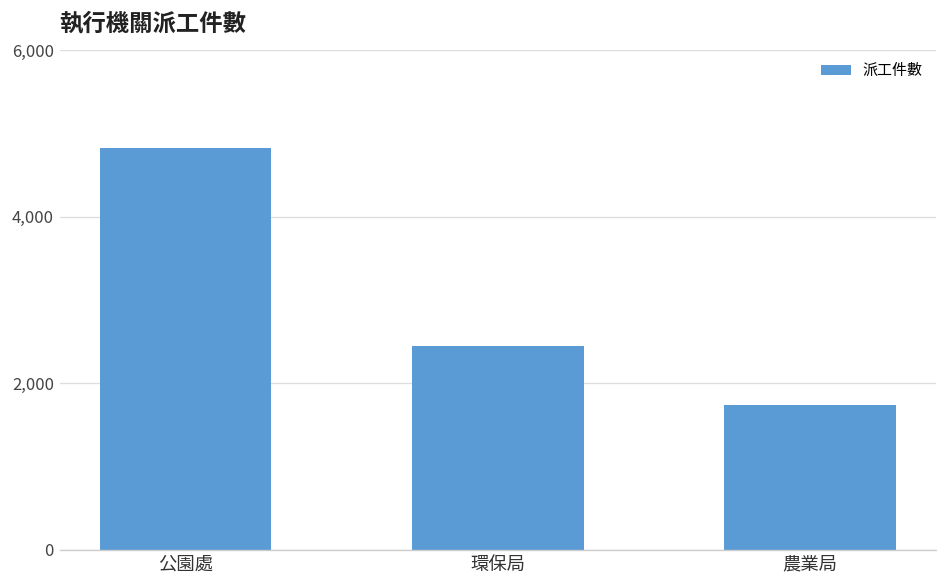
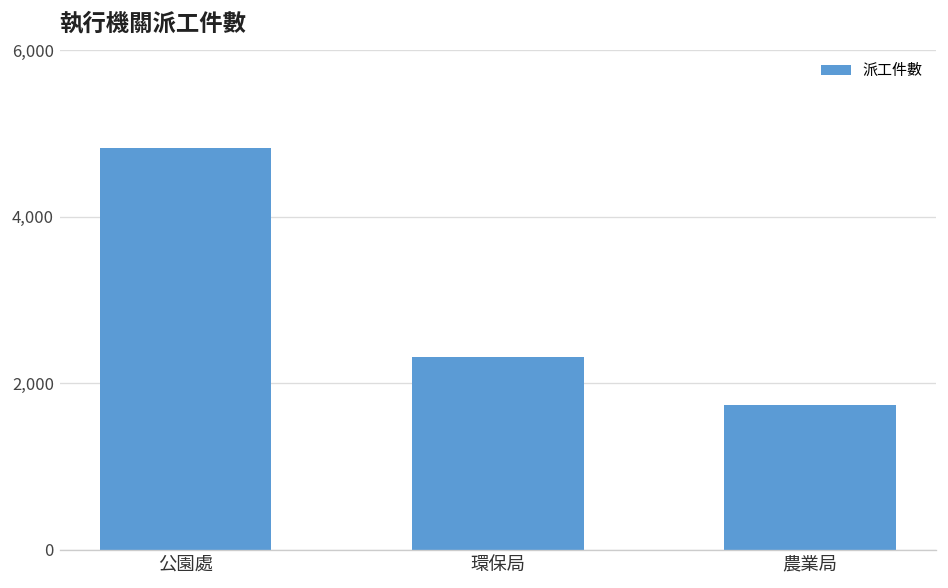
環保局: 2,400 -> 2,300
